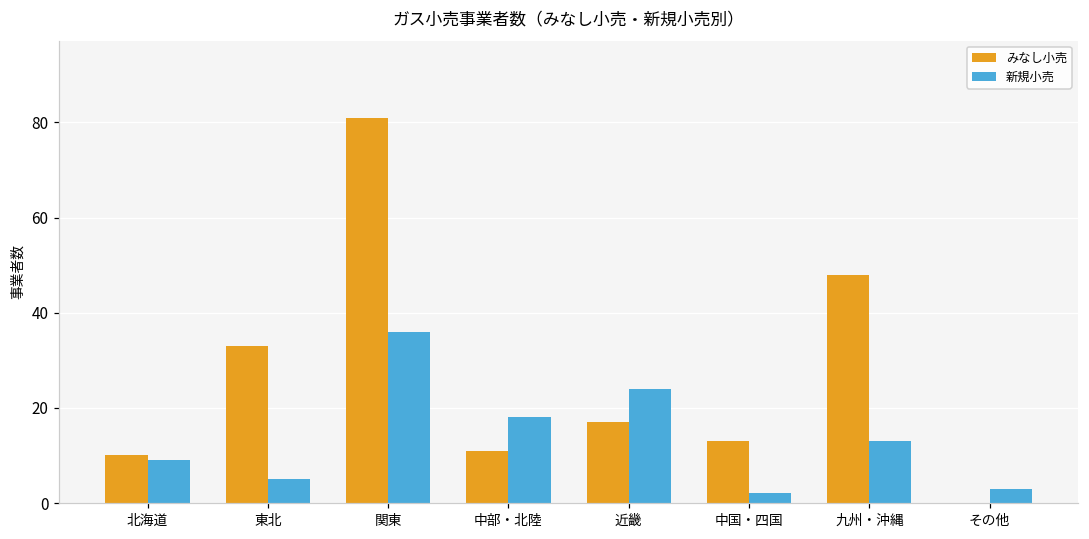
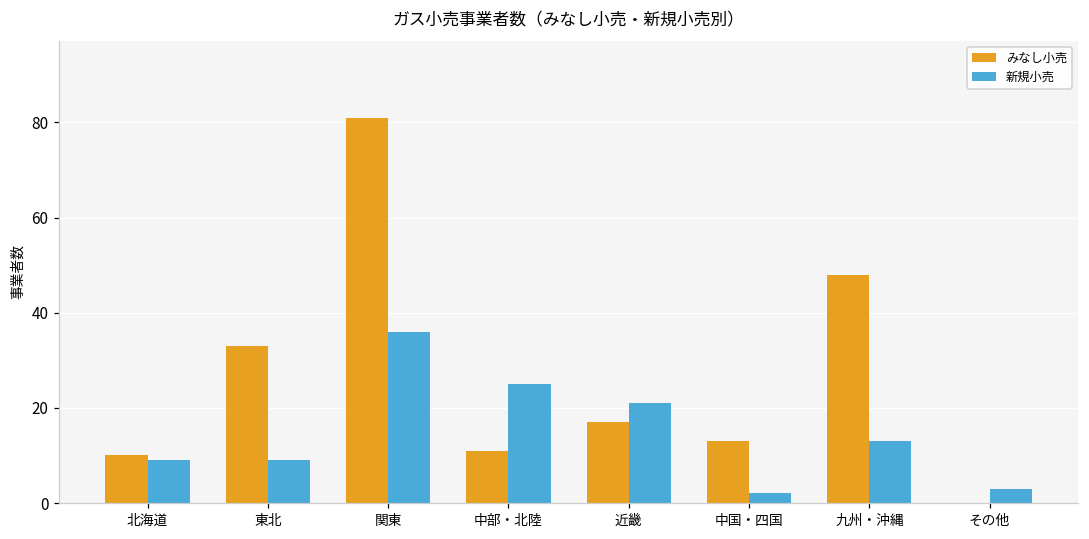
新規小売, 東北: 5 -> 9
新規小売, 中部・北陸: 18 -> 25
新規小売, 近畿: 24 -> 21
